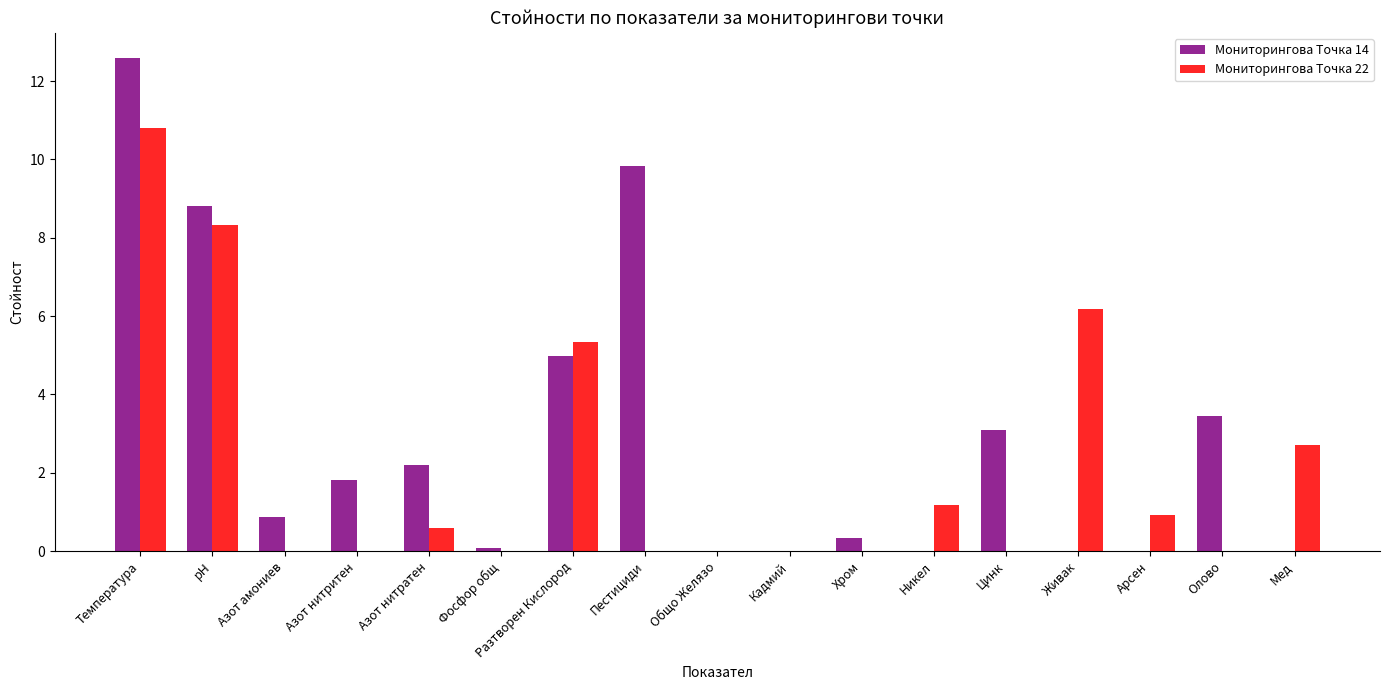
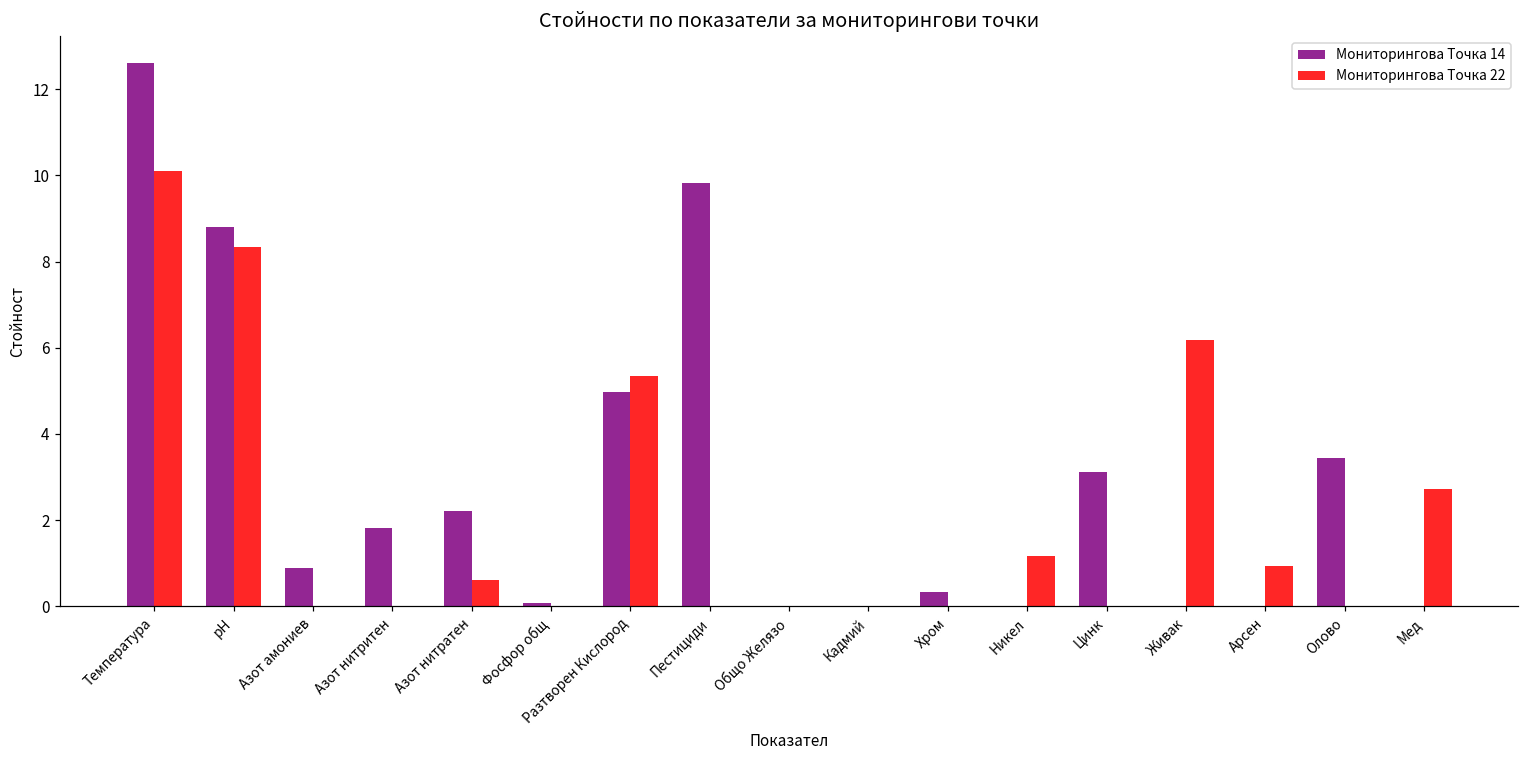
Мониторингова Точка 22, Температура: 10.8 -> 10.1
